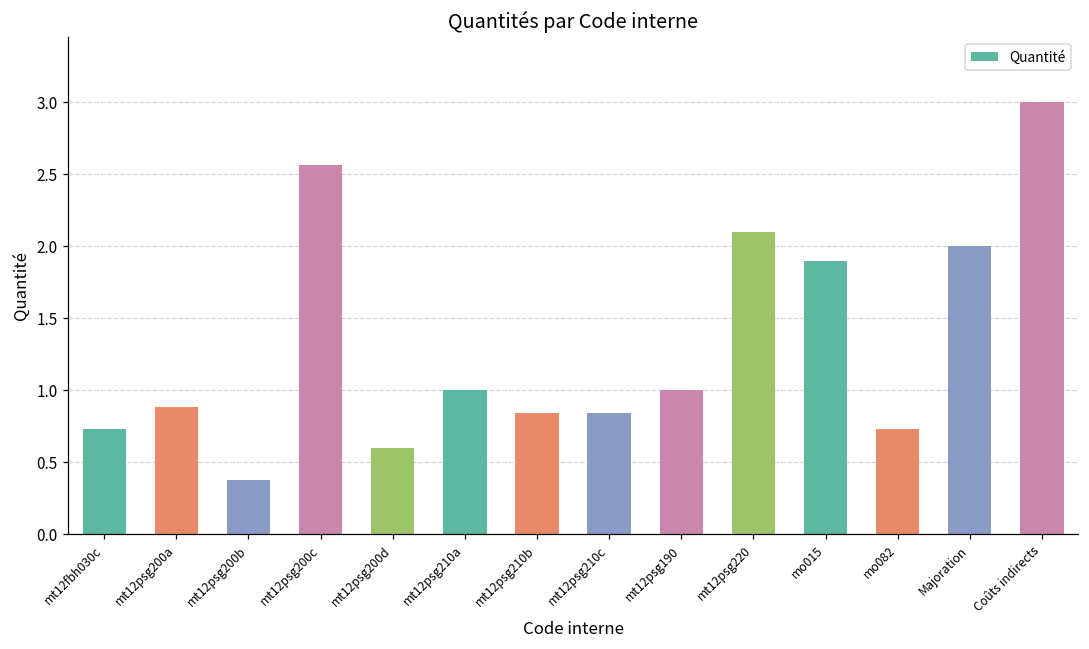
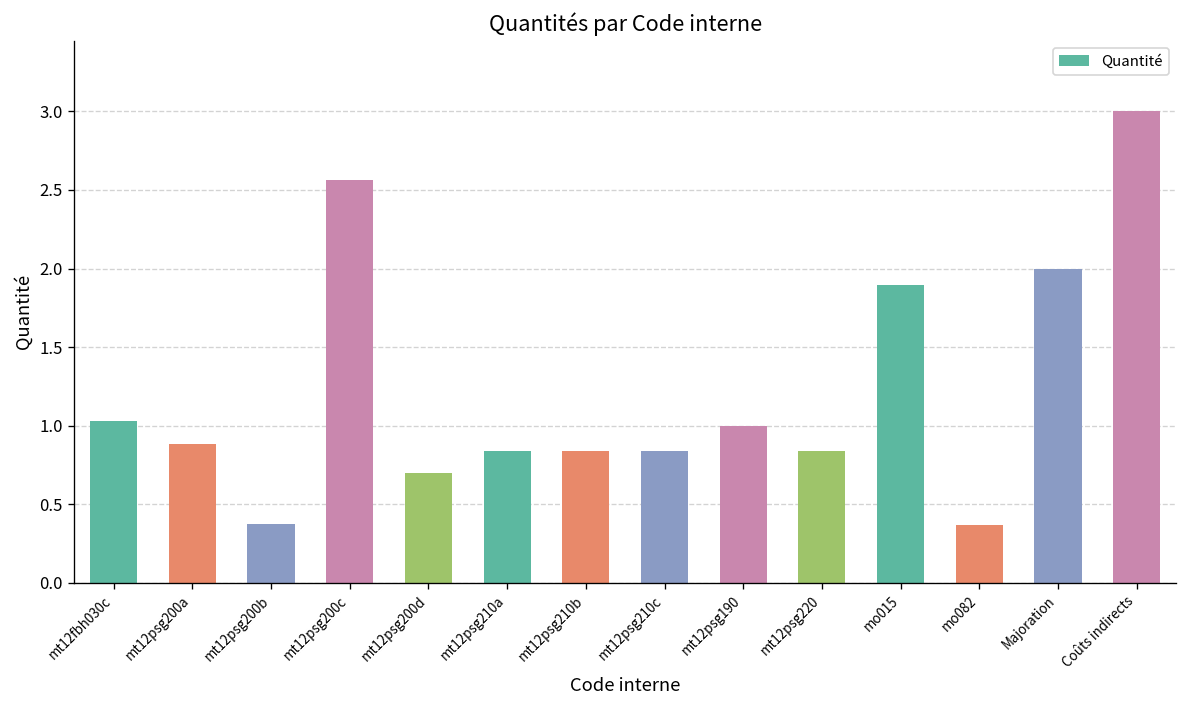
mt12fbh030c: 0.73 -> 1.03
mt12psg200d: 0.6 -> 0.7
mt12psg210a: 1.00 -> 0.84
mt12psg220: 2.10 -> 0.84
mo082: 0.73 -> 0.37
